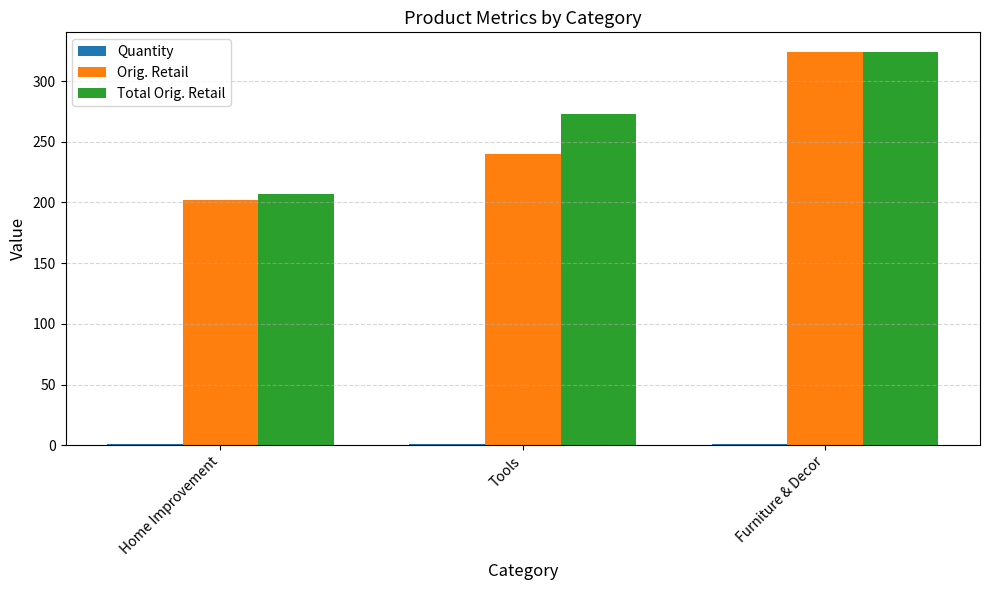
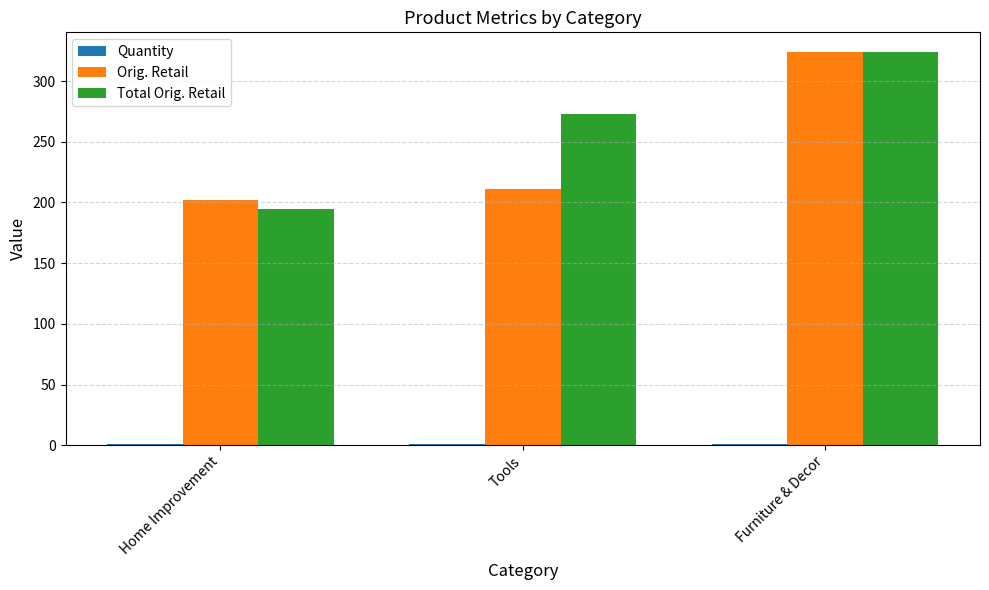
Total Orig. Retail, Home Improvement: 207 -> 195
Orig. Retail, Tools: 240 -> 211
